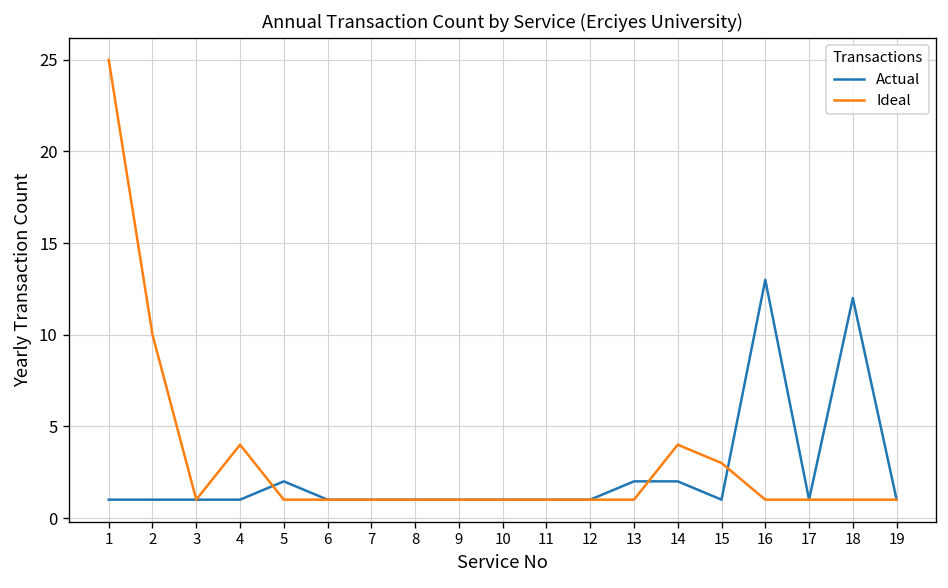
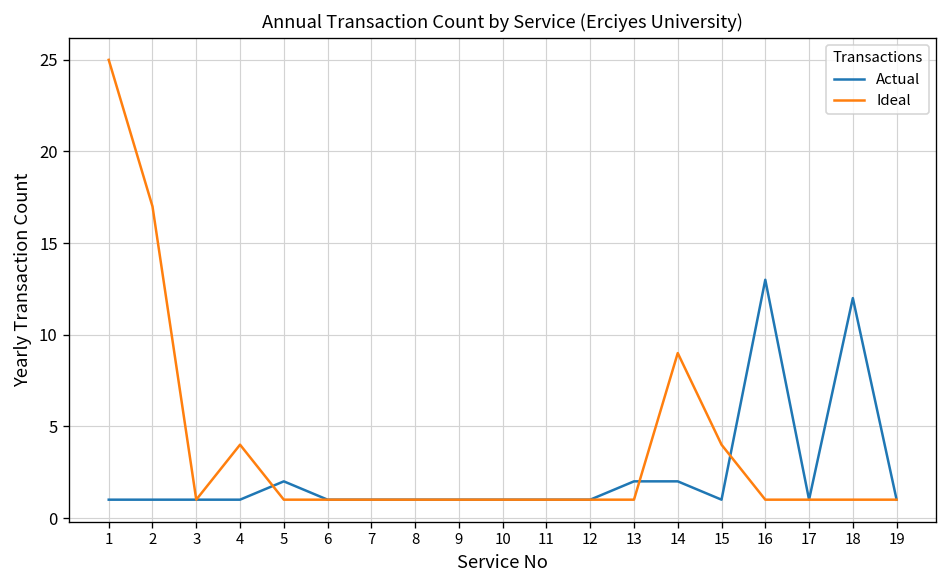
Ideal, 2: 10 -> 17
Ideal, 14: 4 -> 9
Ideal, 15: 3 -> 4
